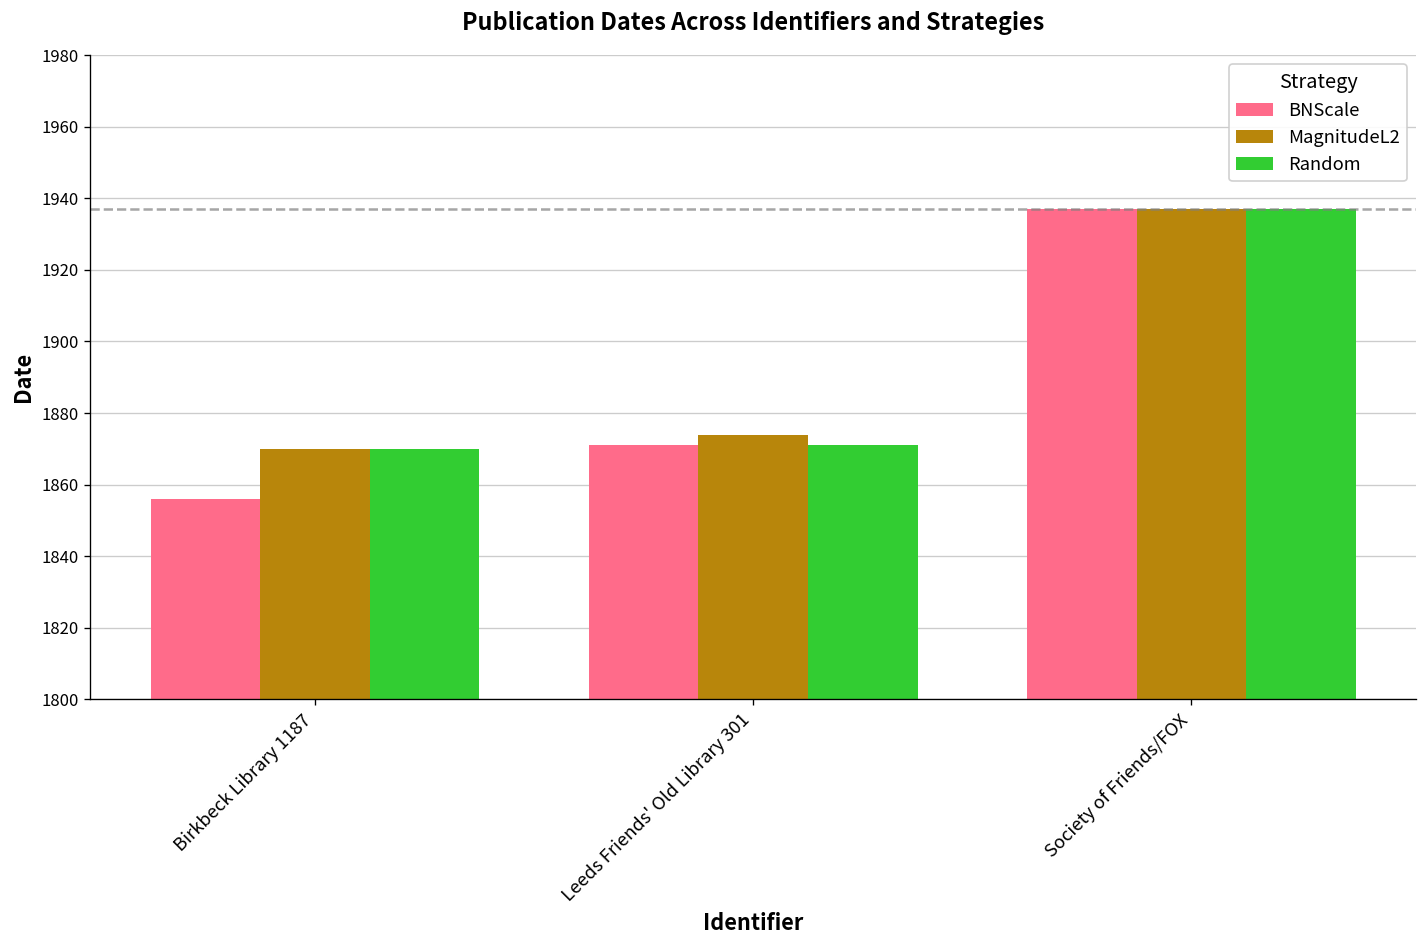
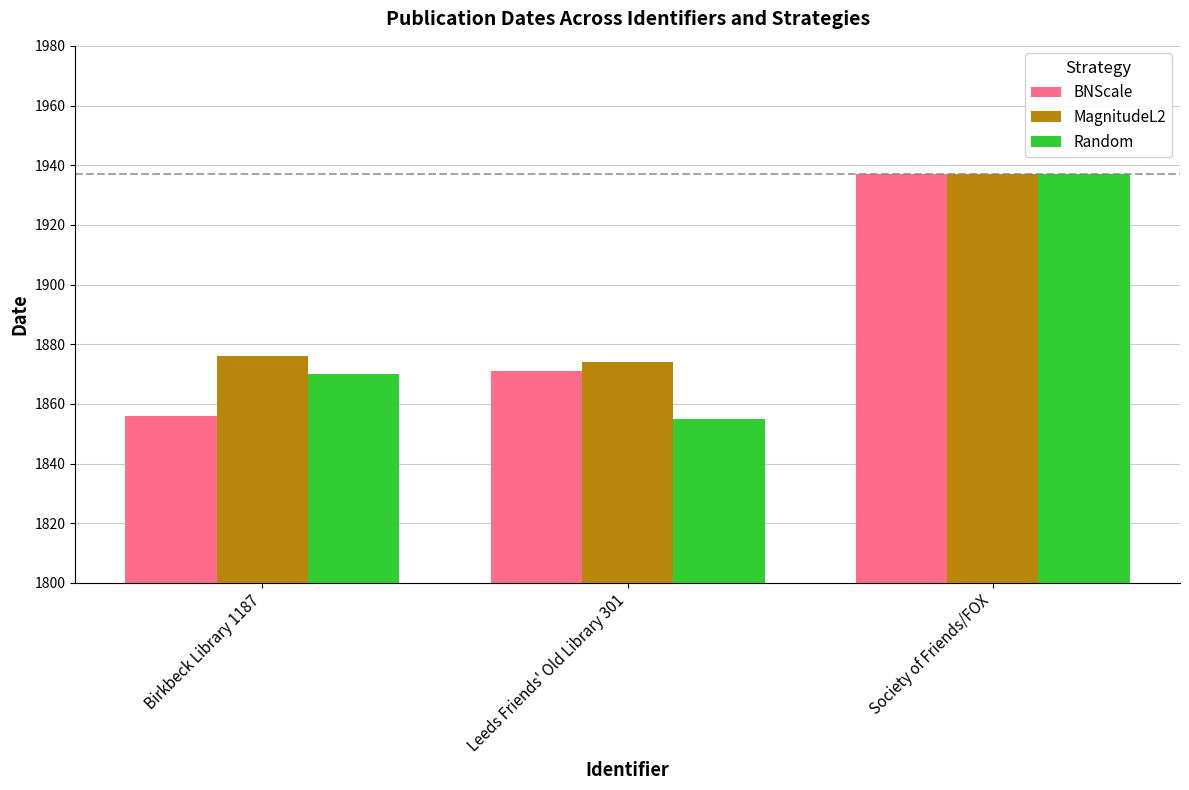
MagnitudeL2, Birkbeck Library 1187: 1870 -> 1876
Random, Leeds Friends' Old Library 301: 1871 -> 1855
